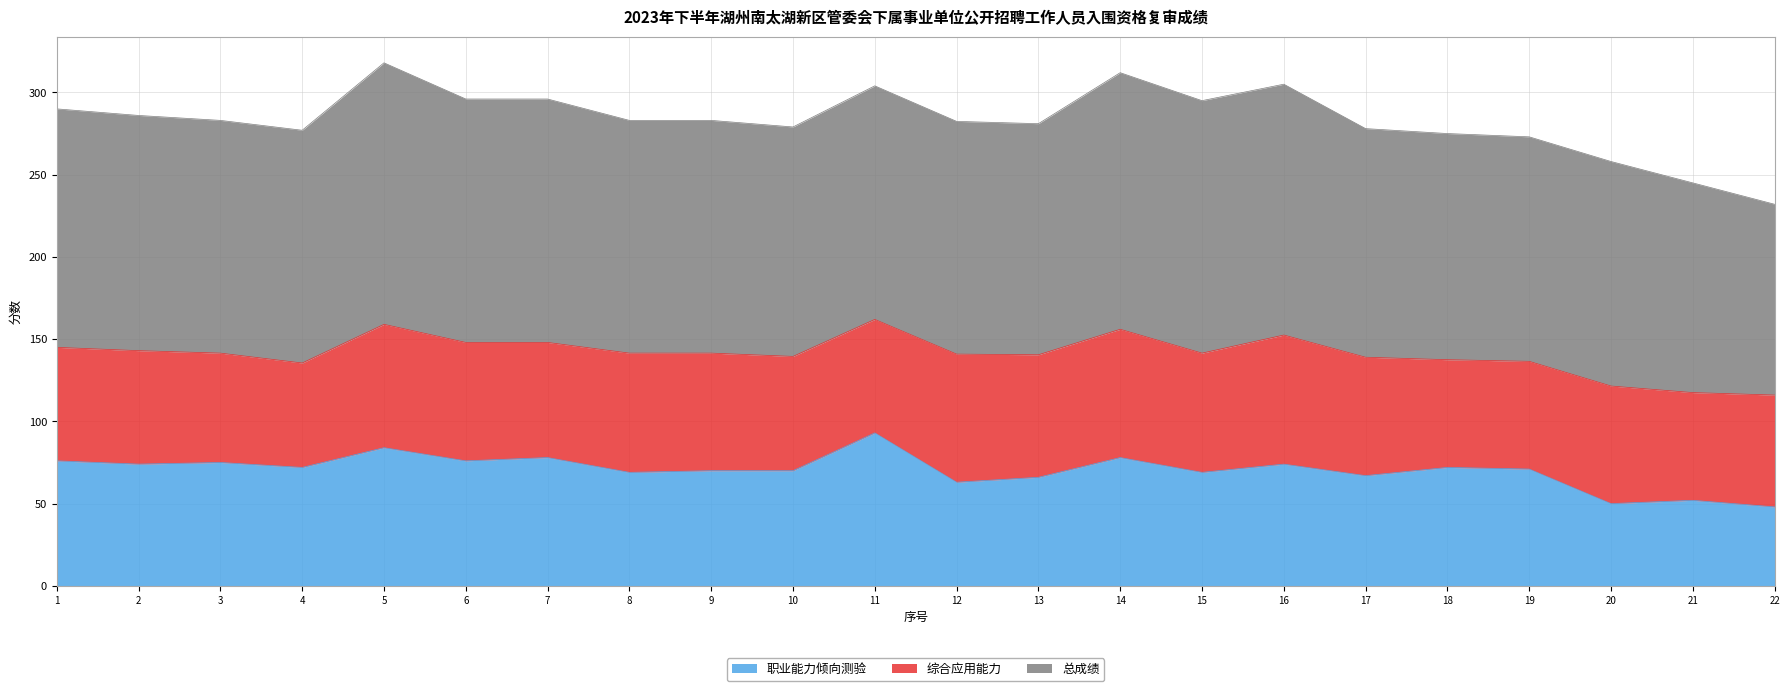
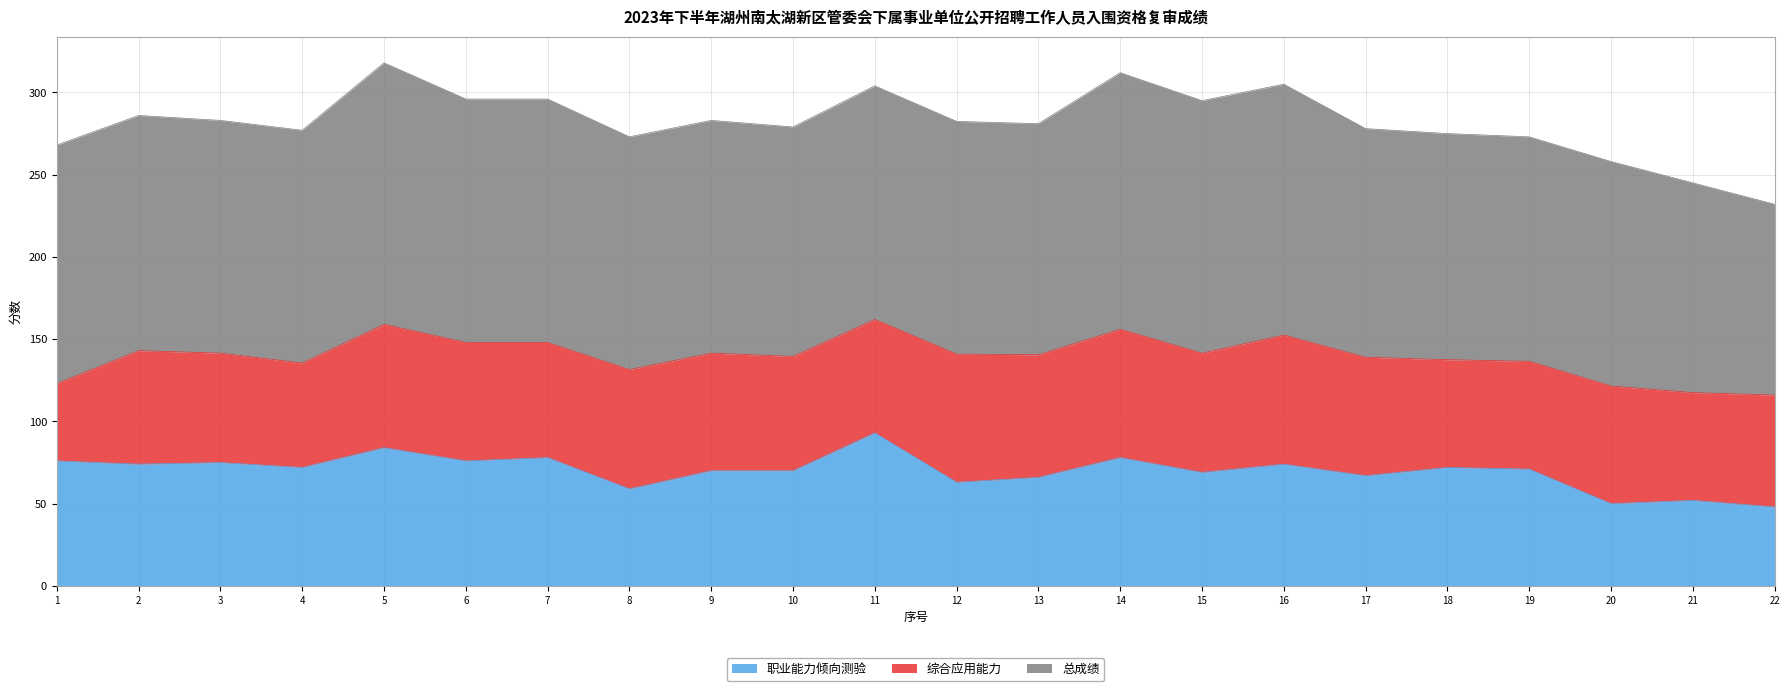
综合应用能力, 1: 69 -> 47
职业能力倾向测验, 8: 69 -> 59
